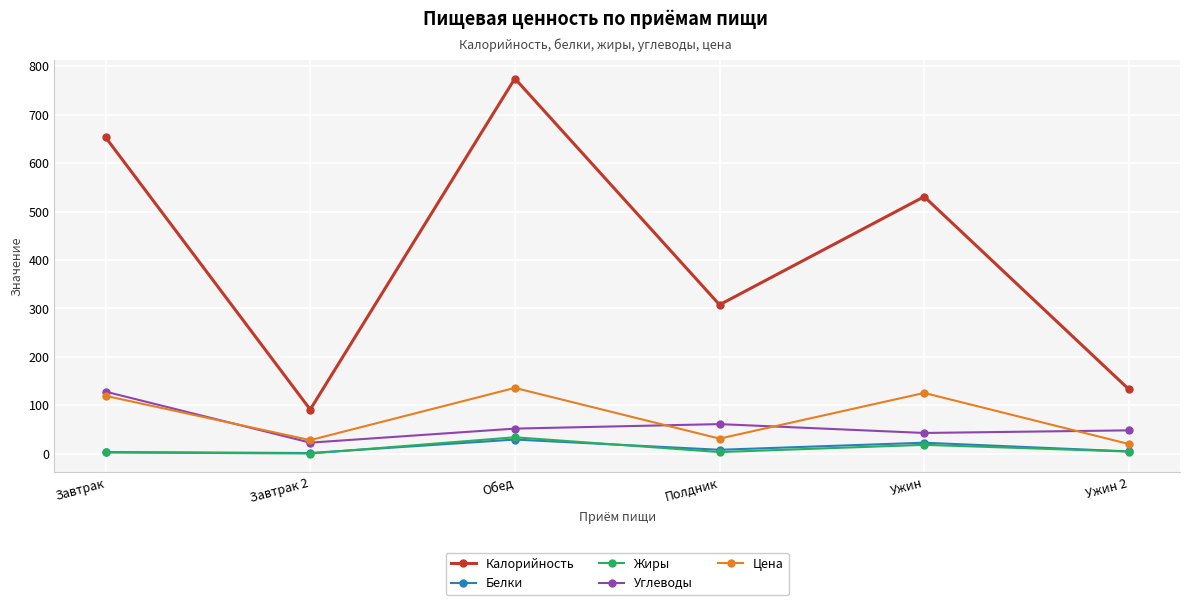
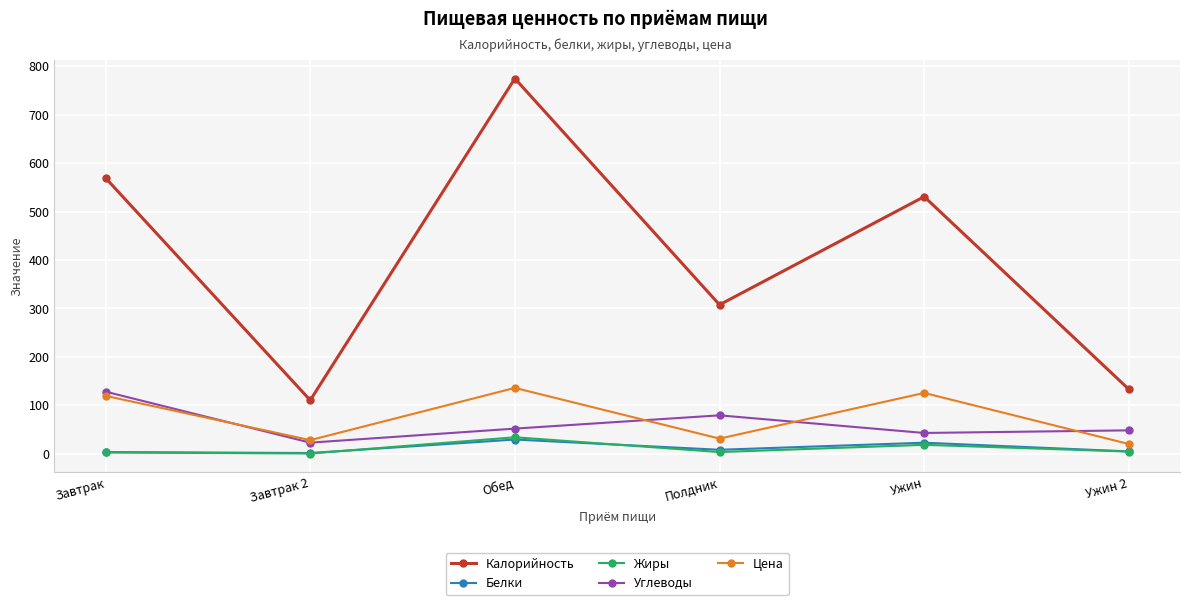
Калорийность, Завтрак: 650 -> 570
Калорийность, Завтрак 2: 90 -> 110
Углеводы, Полдник: 60 -> 80
